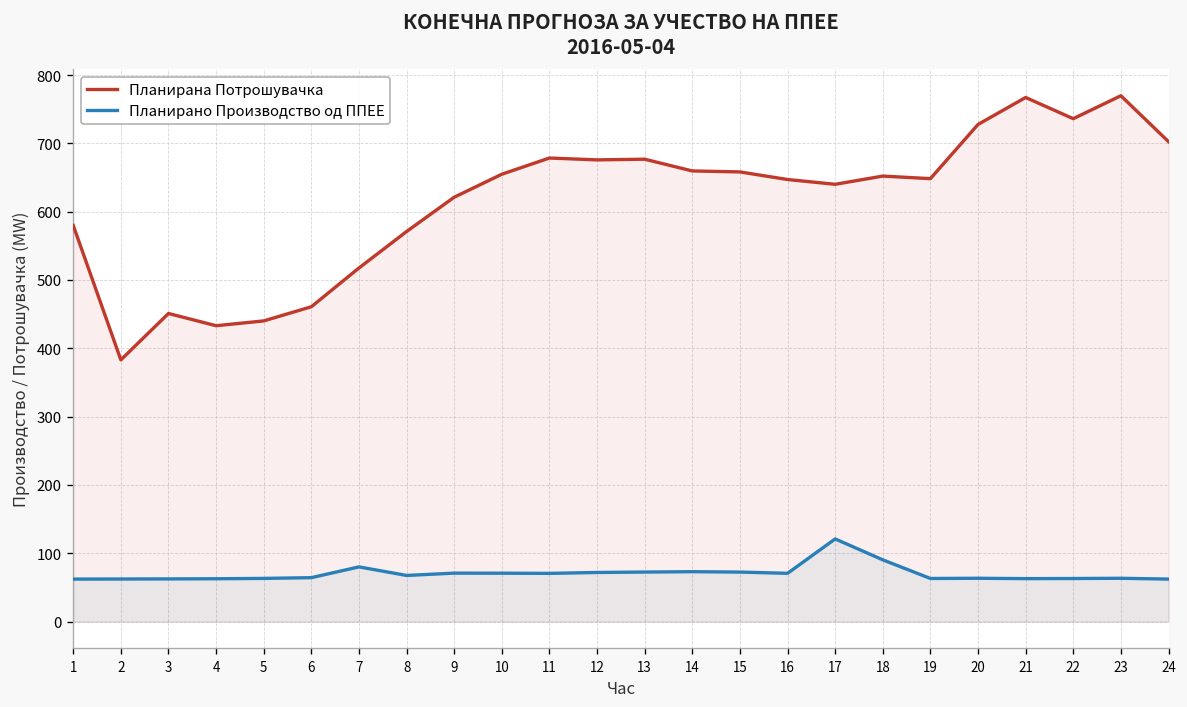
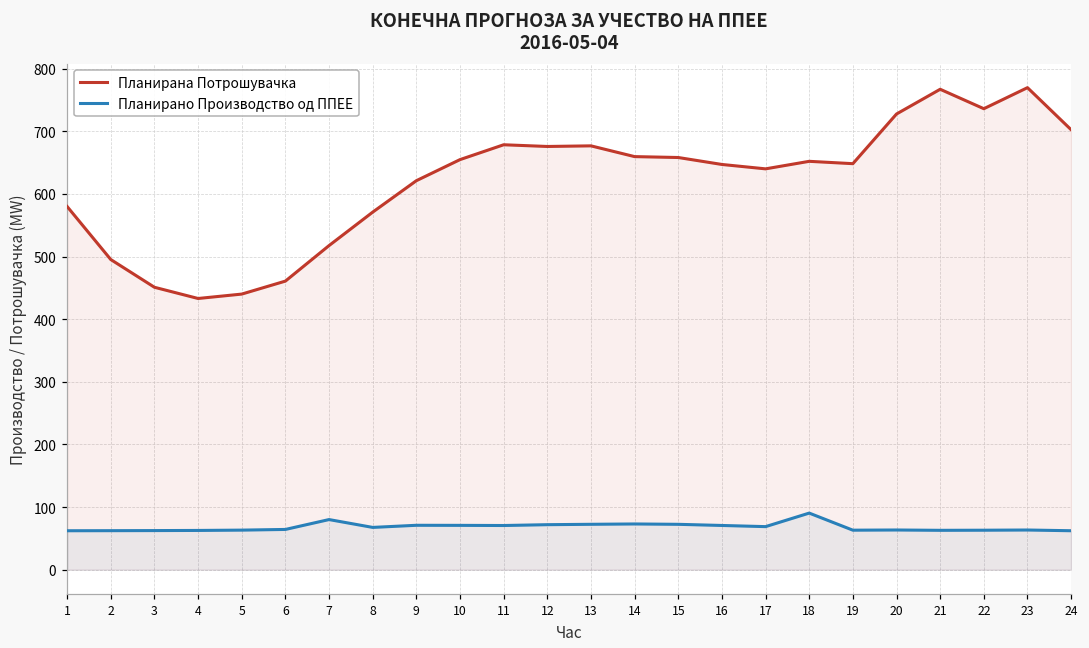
Планирана Потрошувачка, 2: 380 -> 500
Планирано Производство од ППЕЕ, 17: 120 -> 70
